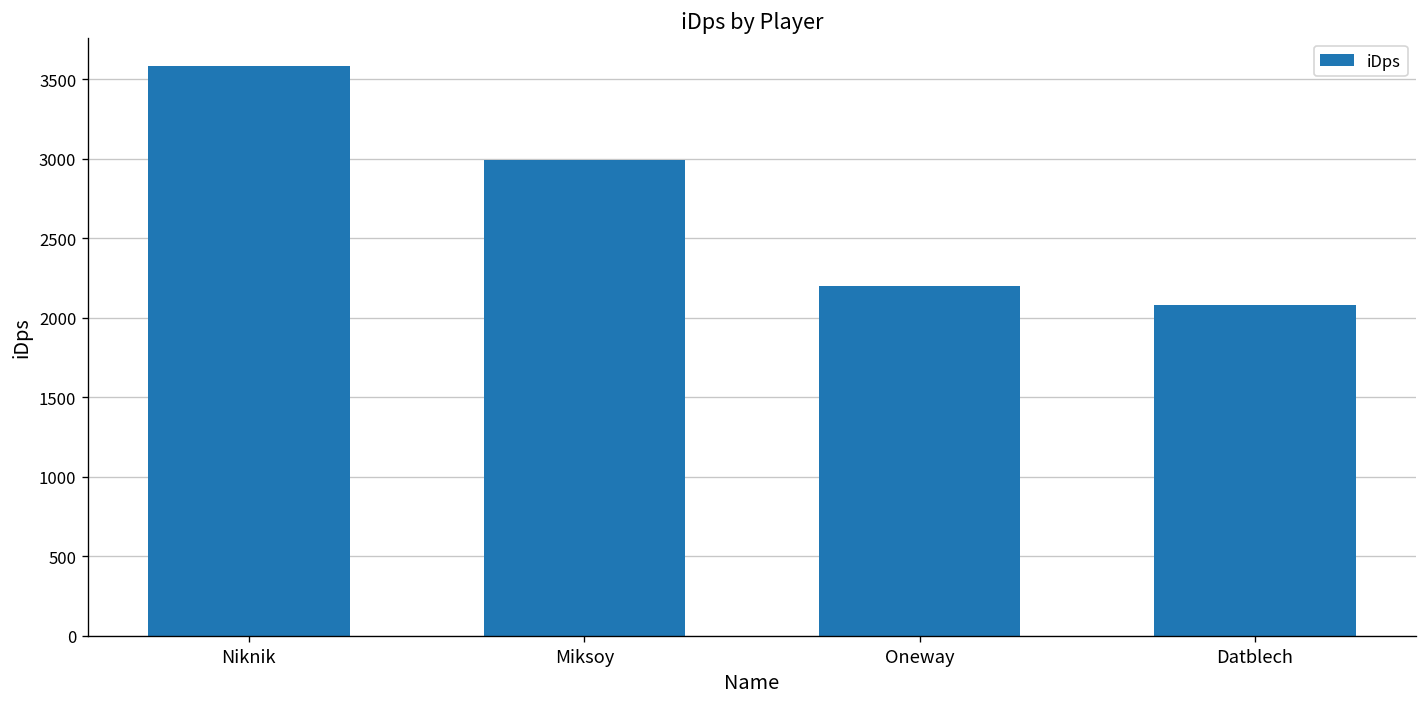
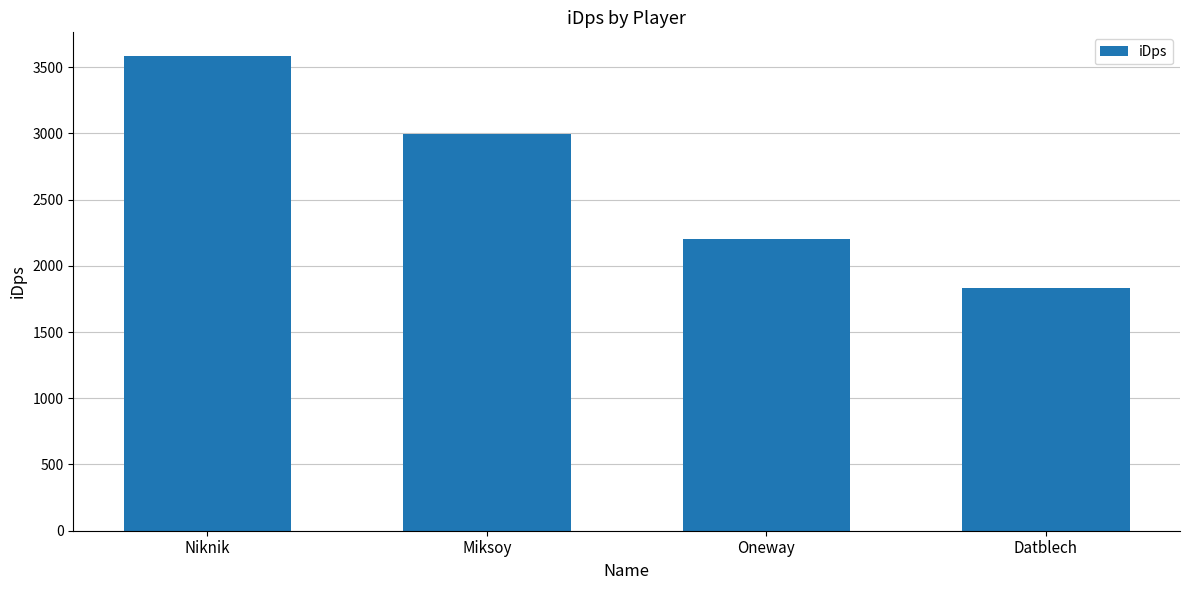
Datblech: 2080 -> 1830
